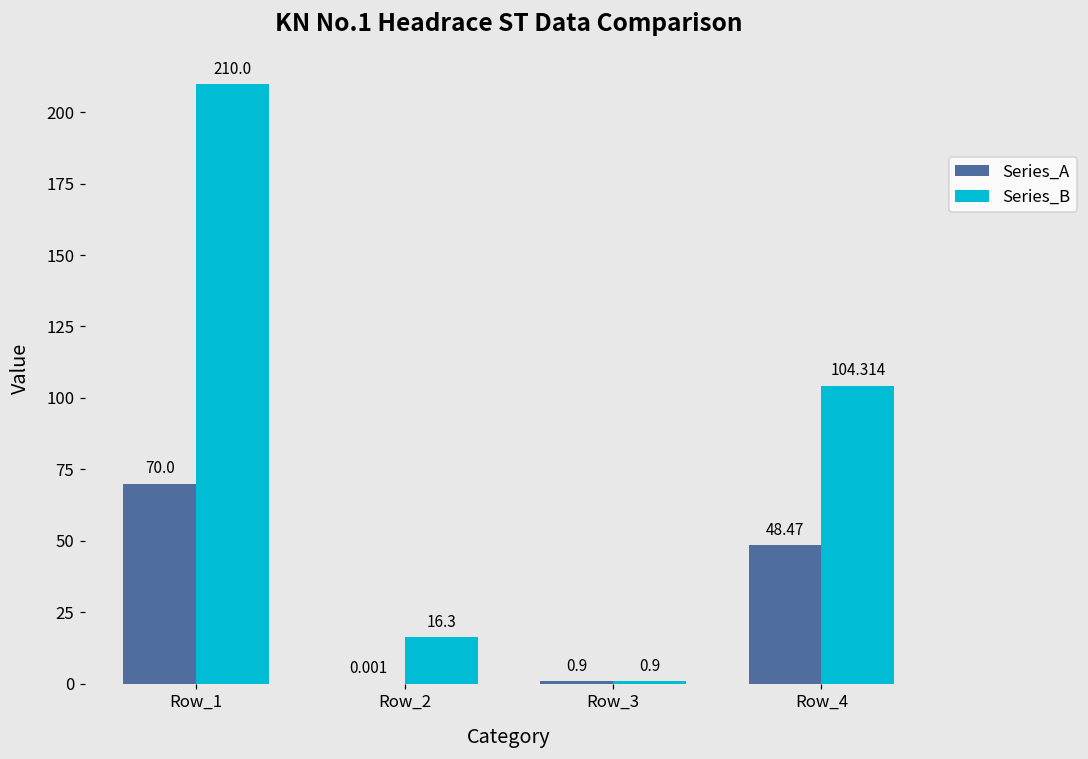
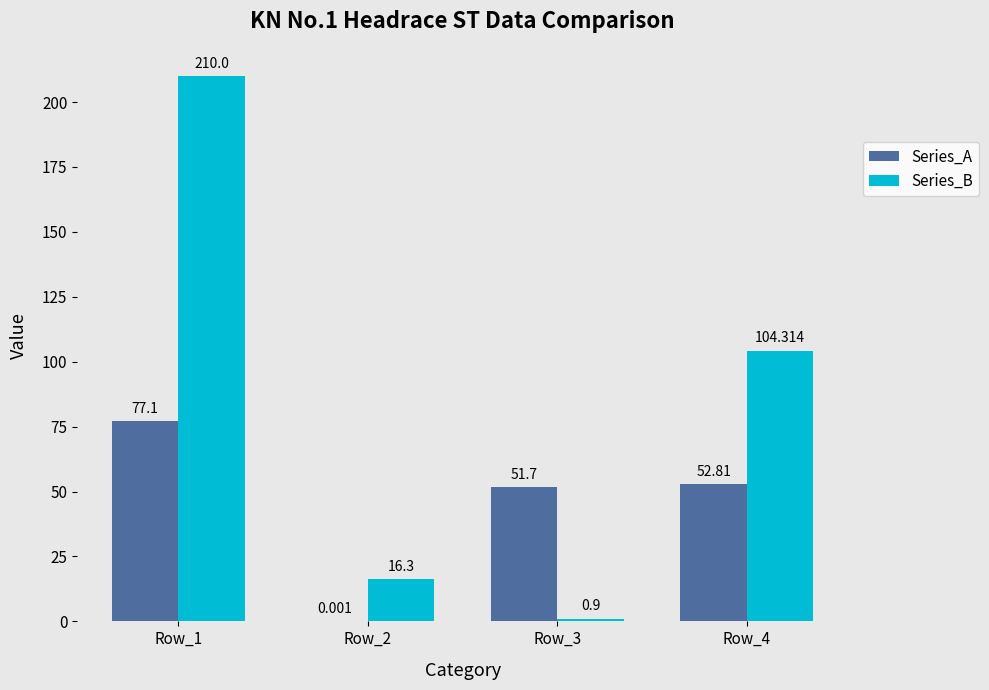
Series_A, Row_1: 70.0 -> 77.1
Series_A, Row_3: 0.9 -> 51.7
Series_A, Row_4: 48.47 -> 52.81
